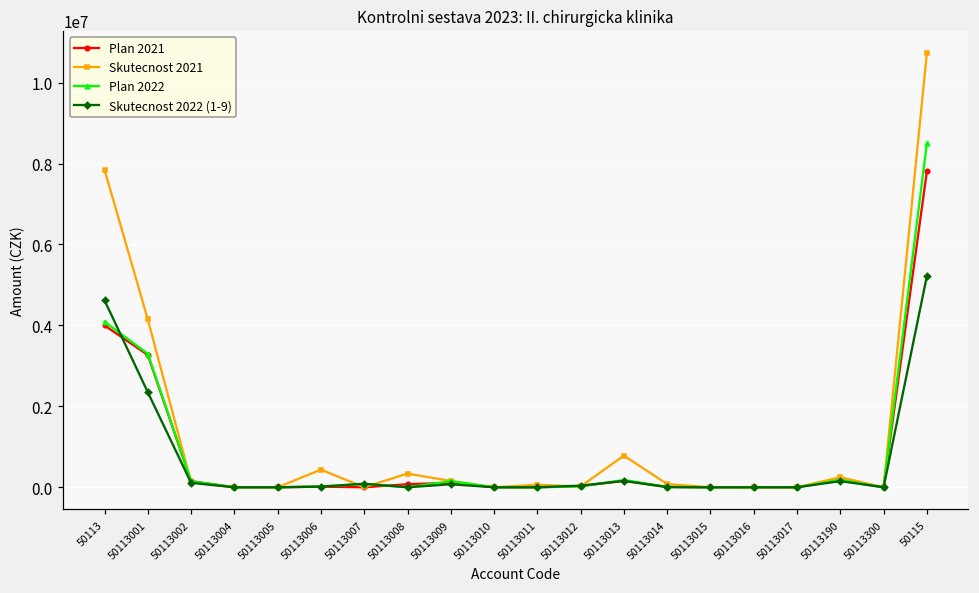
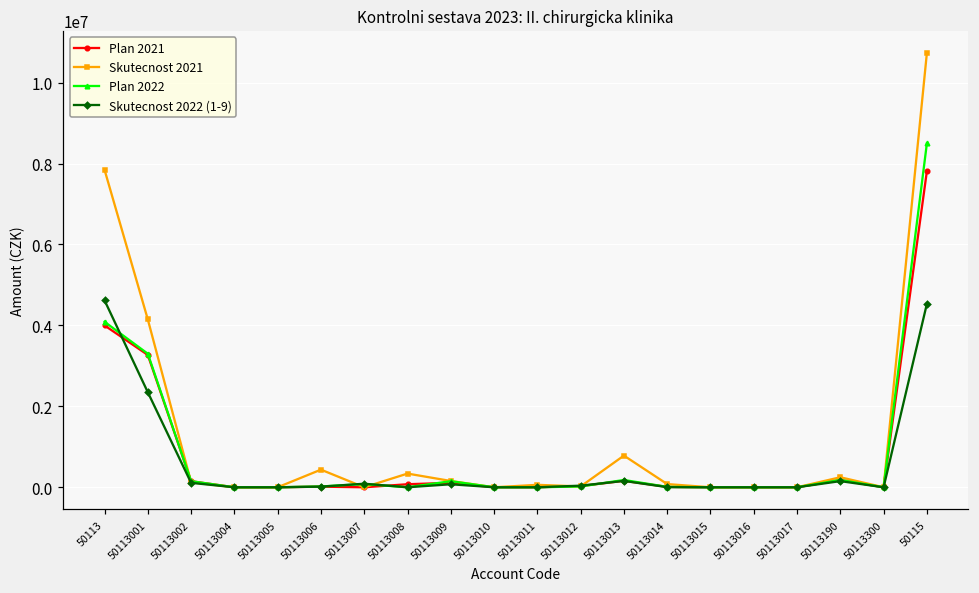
Skutecnost 2022 (1-9), 50115: 5200000 -> 4500000
